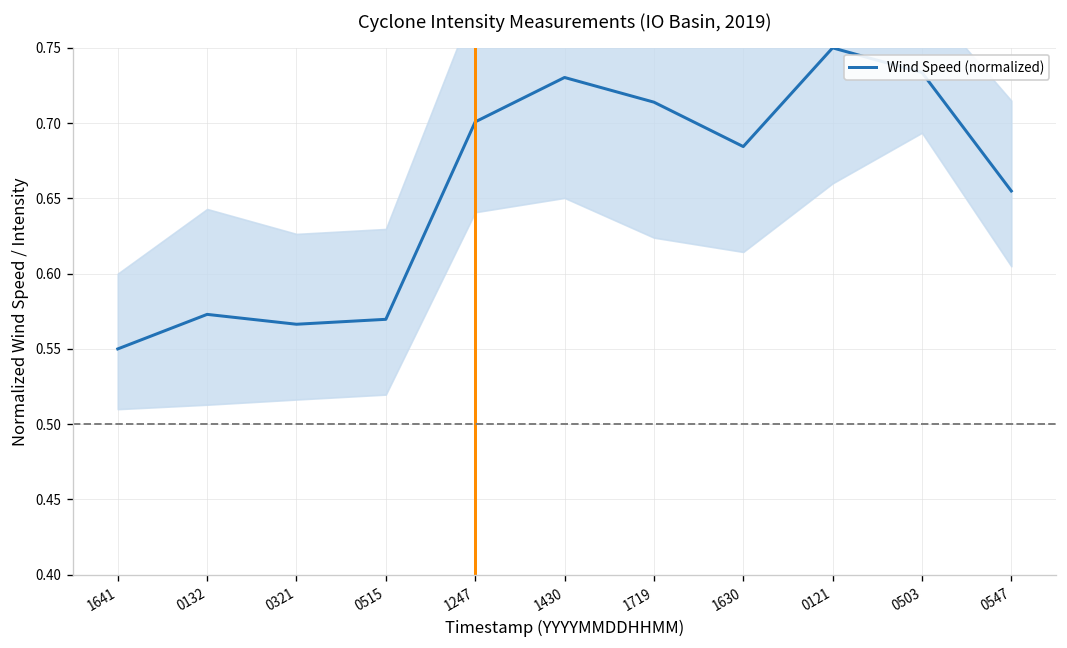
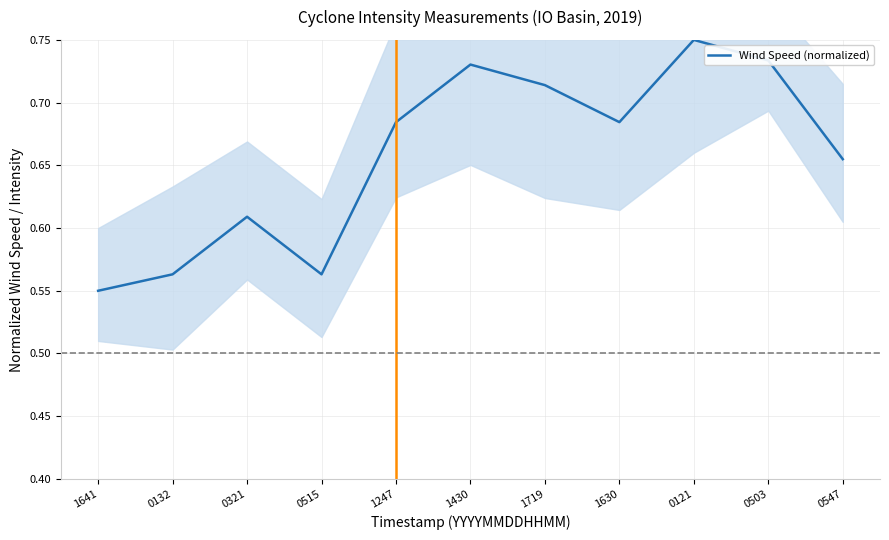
Wind Speed (normalized), 0132: 0.573 -> 0.563
Wind Speed (normalized), 0321: 0.566 -> 0.609
Wind Speed (normalized), 0515: 0.570 -> 0.563
Wind Speed (normalized), 1247: 0.701 -> 0.684
